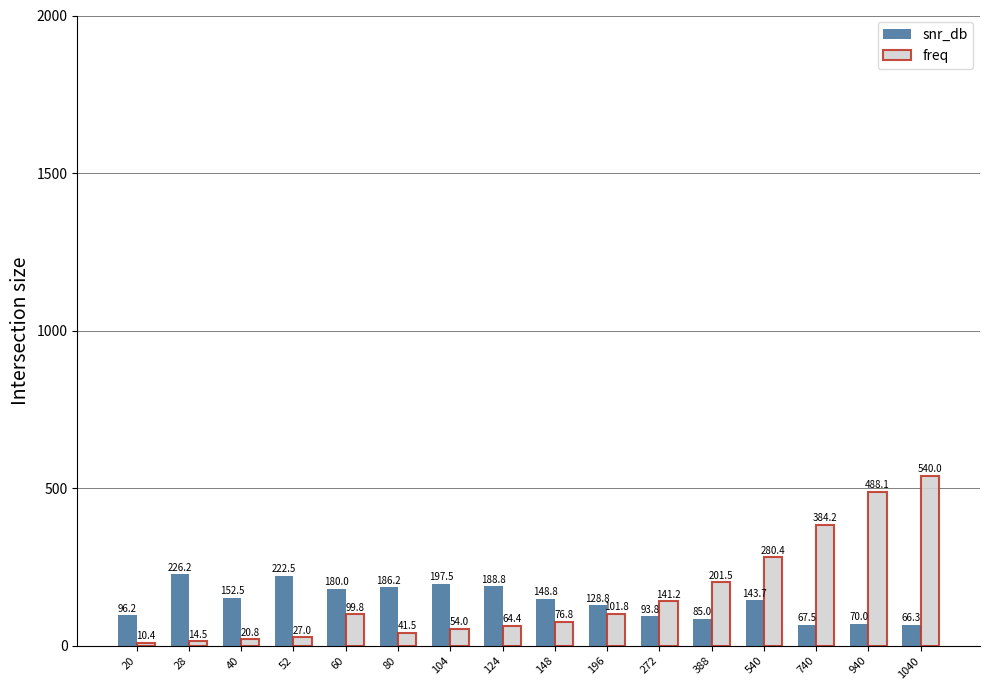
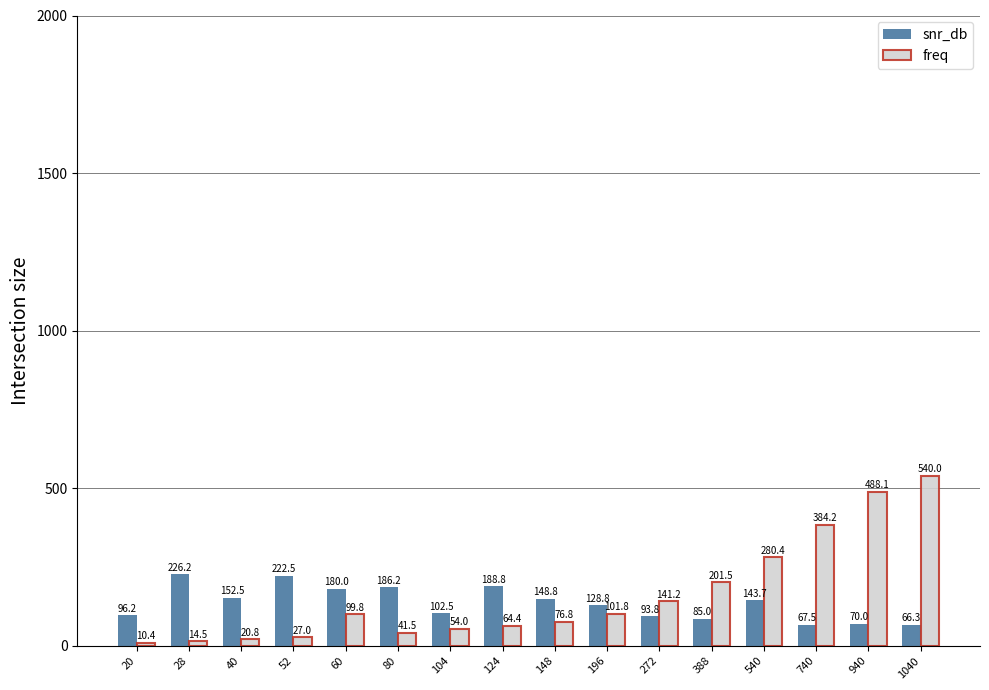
snr_db, 104: 197.5 -> 102.5
